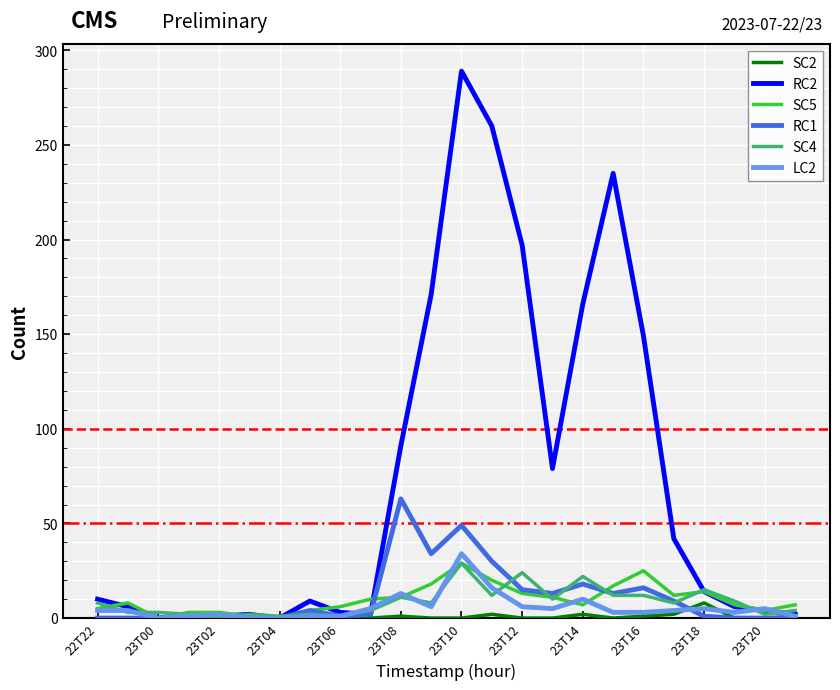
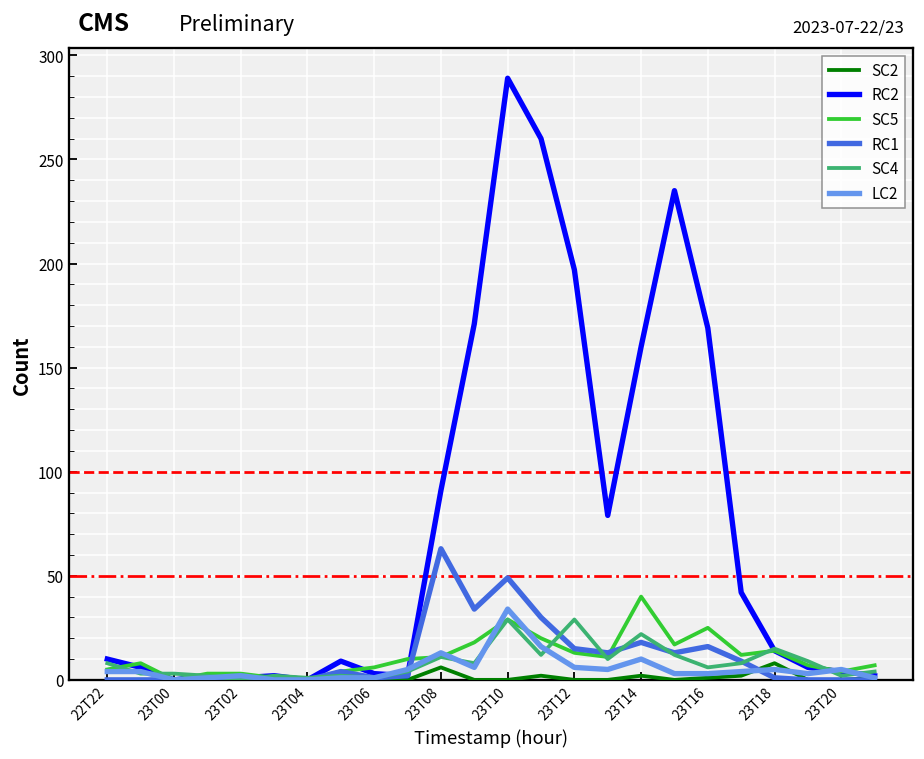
SC2, 23T08: 1 -> 6
SC4, 23T12: 24 -> 29
RC2, 23T14: 166 -> 160
SC5, 23T14: 7 -> 40
RC2, 23T16: 149 -> 169
SC4, 23T16: 12 -> 6
